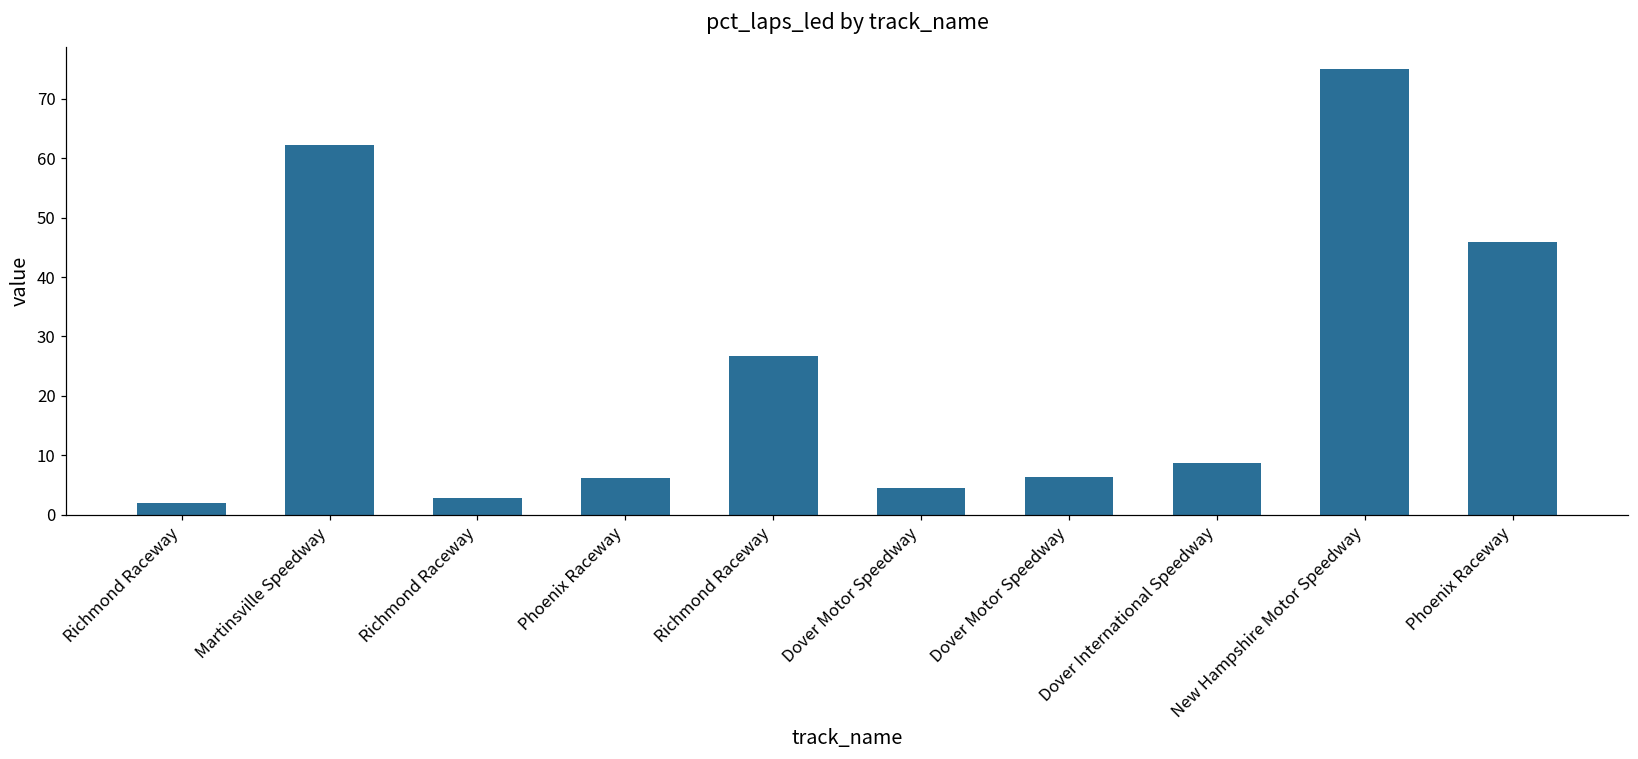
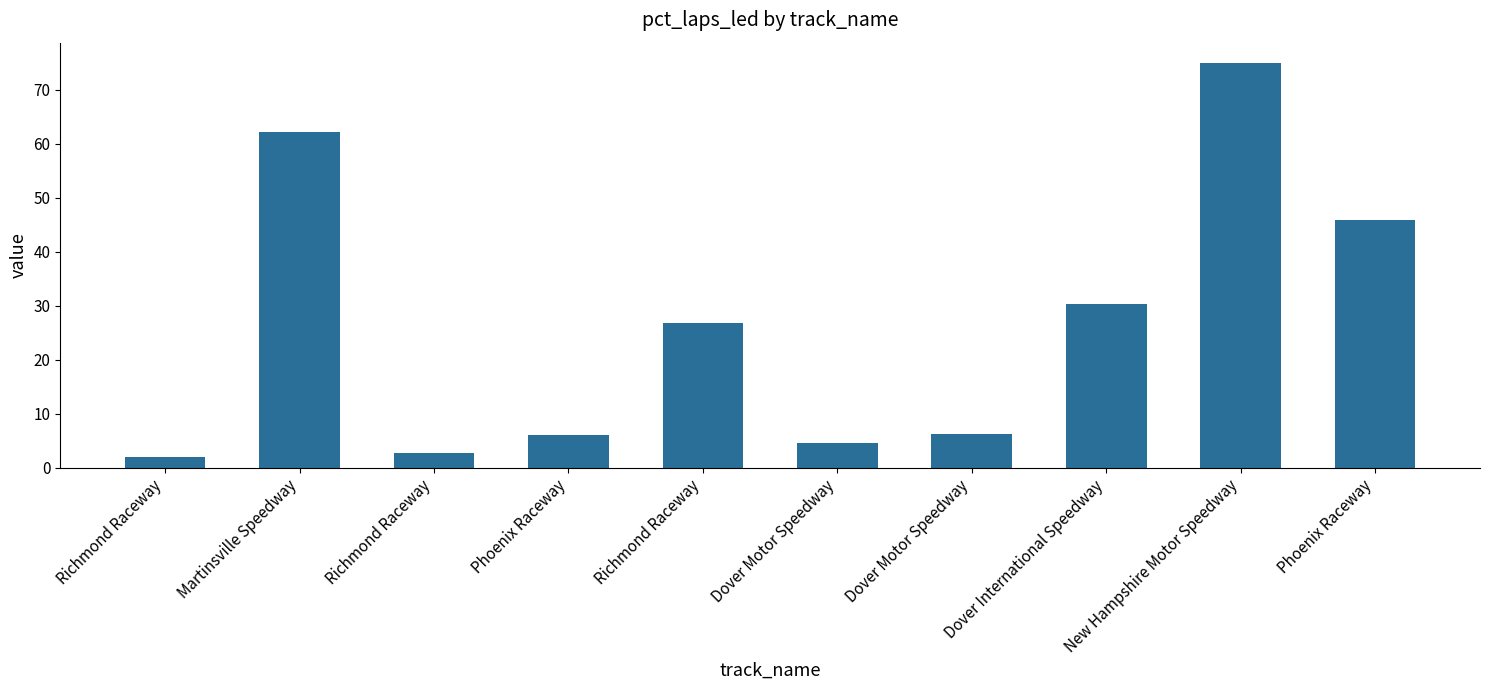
Dover International Speedway: 9 -> 30
